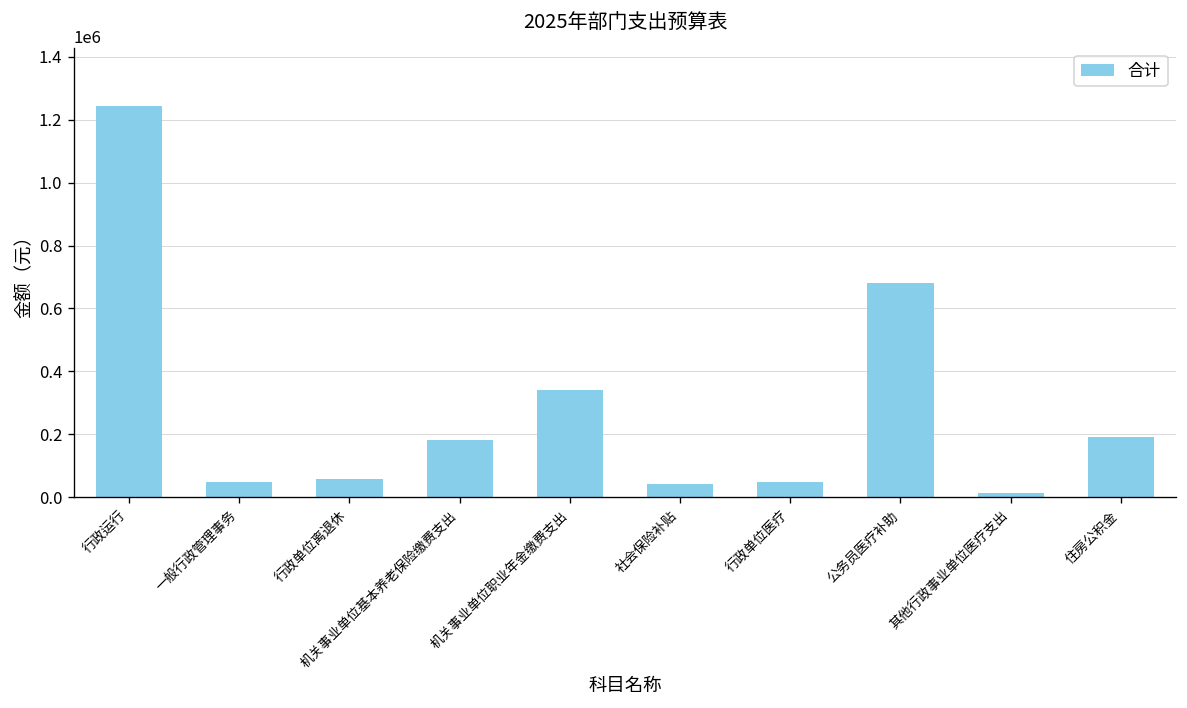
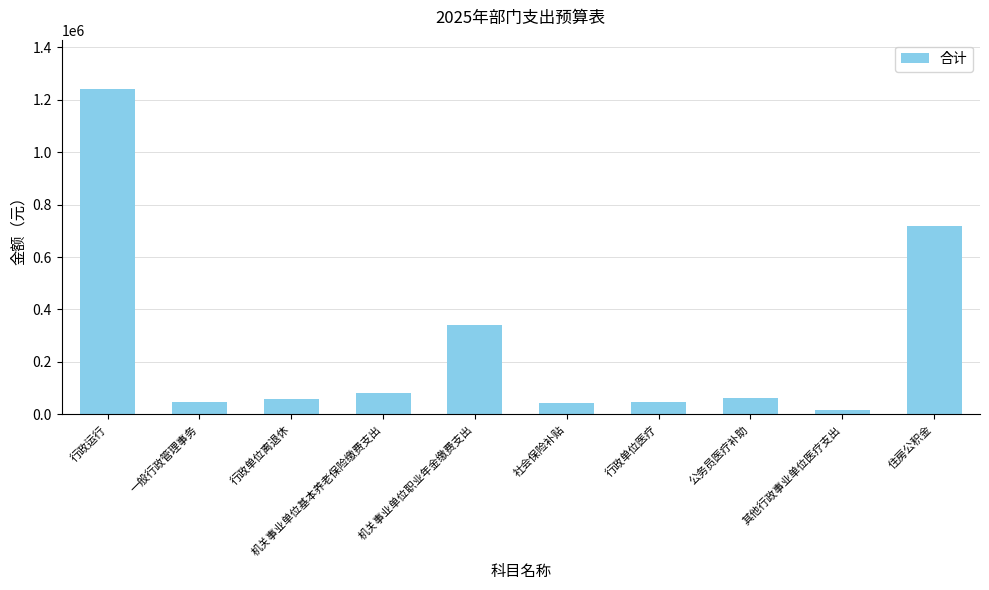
机关事业单位基本养老保险缴费支出: 180000 -> 80000
公务员医疗补助: 680000 -> 60000
住房公积金: 190000 -> 720000
